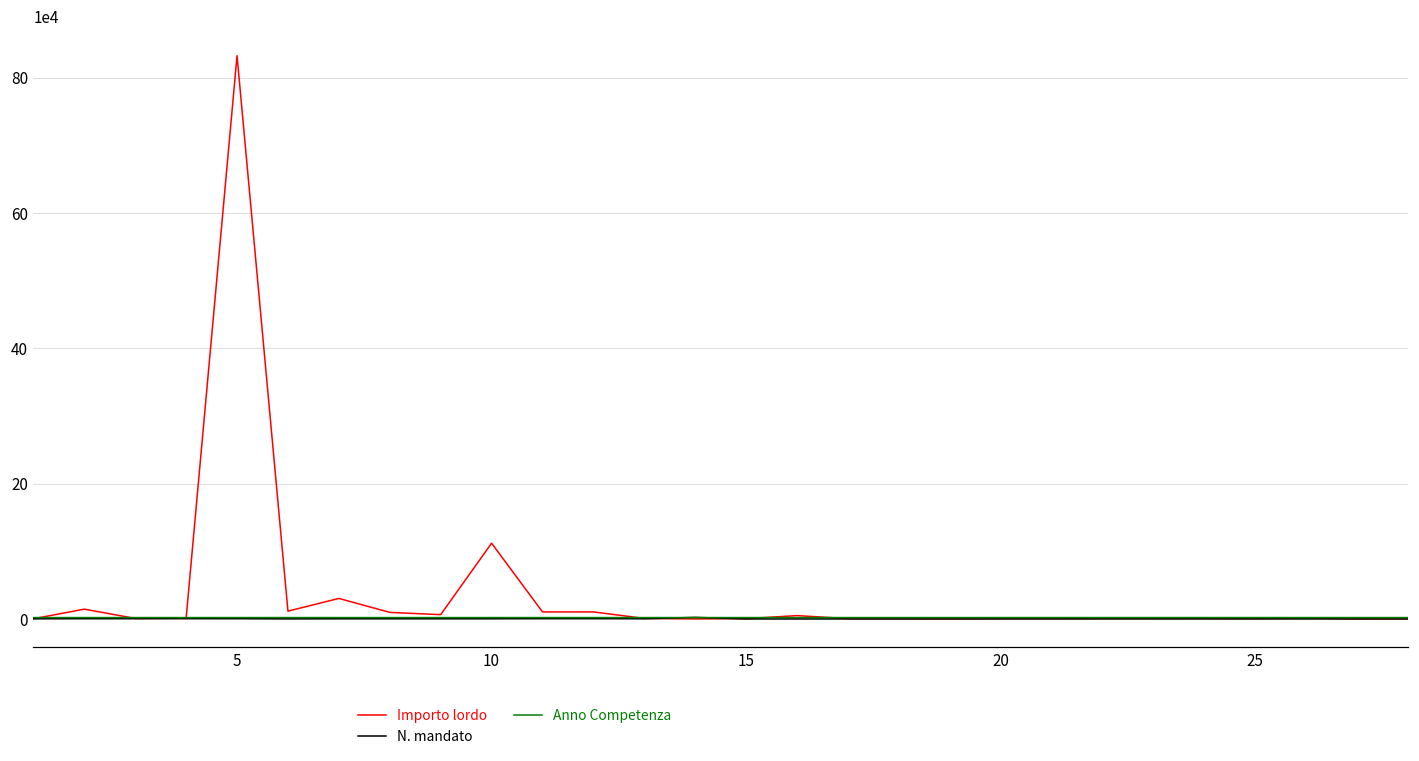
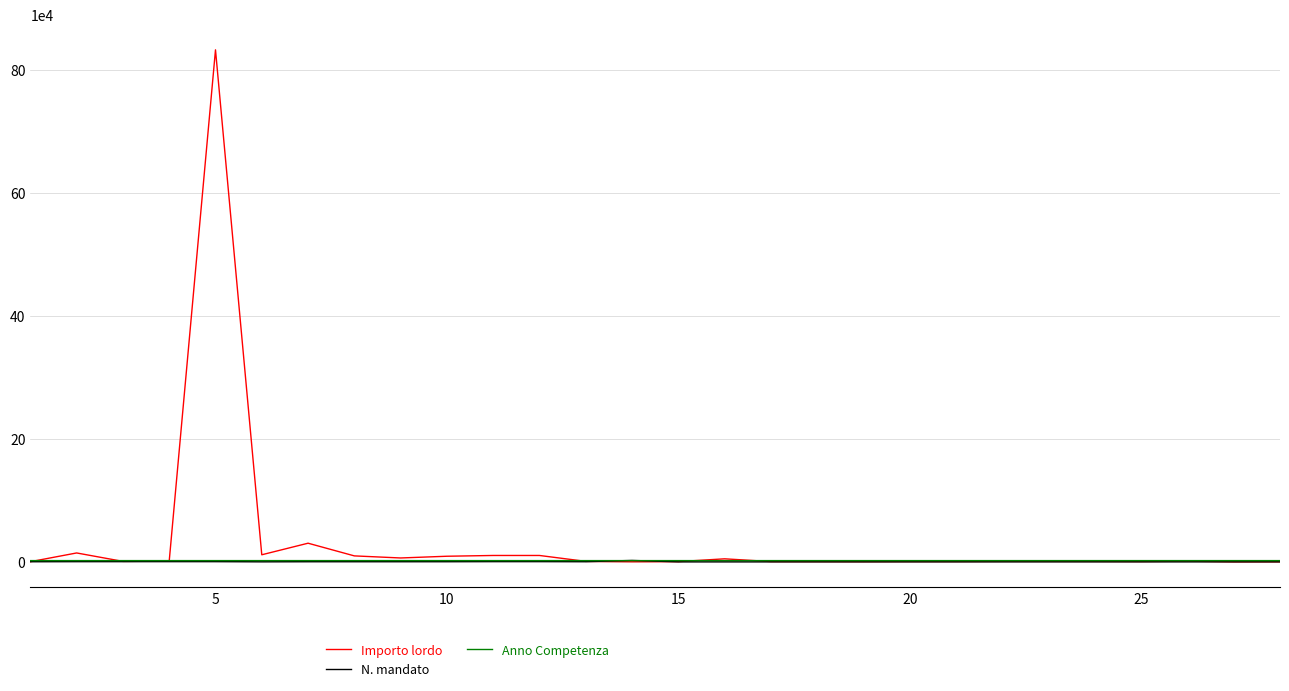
Importo lordo, 10: 110000 -> 10000
